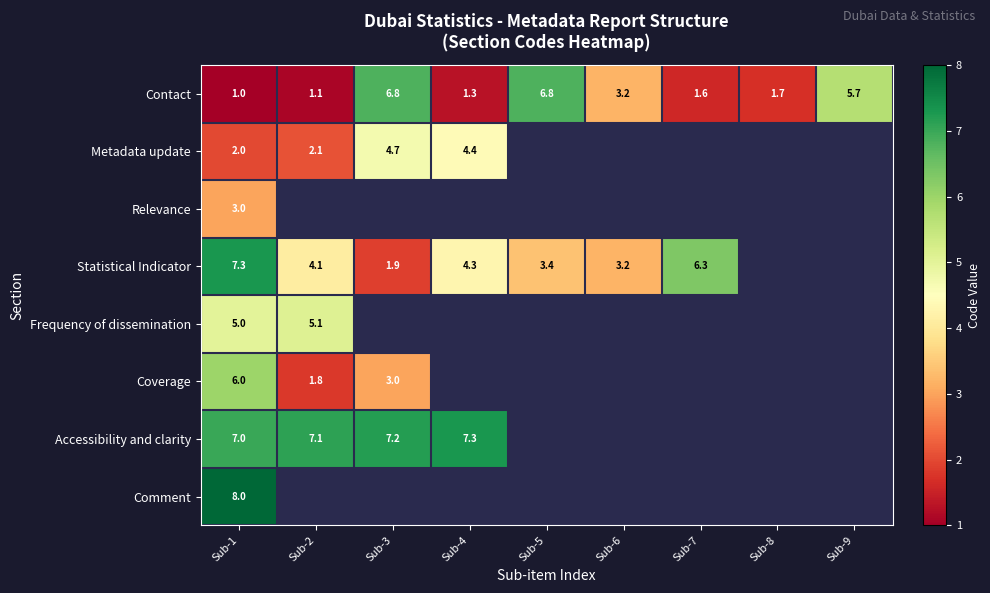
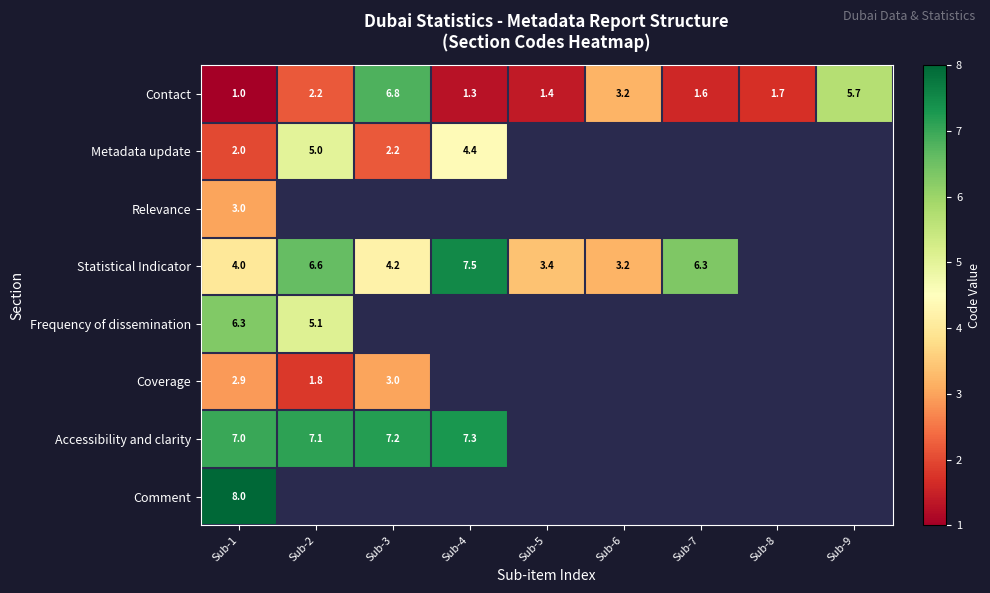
Contact, Sub-2: 1.1 -> 2.2
Contact, Sub-5: 6.8 -> 1.4
Metadata update, Sub-2: 2.1 -> 5.0
Metadata update, Sub-3: 4.7 -> 2.2
Statistical Indicator, Sub-1: 7.3 -> 4.0
Statistical Indicator, Sub-2: 4.1 -> 6.6
Statistical Indicator, Sub-3: 1.9 -> 4.2
Statistical Indicator, Sub-4: 4.3 -> 7.5
Frequency of dissemination, Sub-1: 5.0 -> 6.3
Coverage, Sub-1: 6.0 -> 2.9
